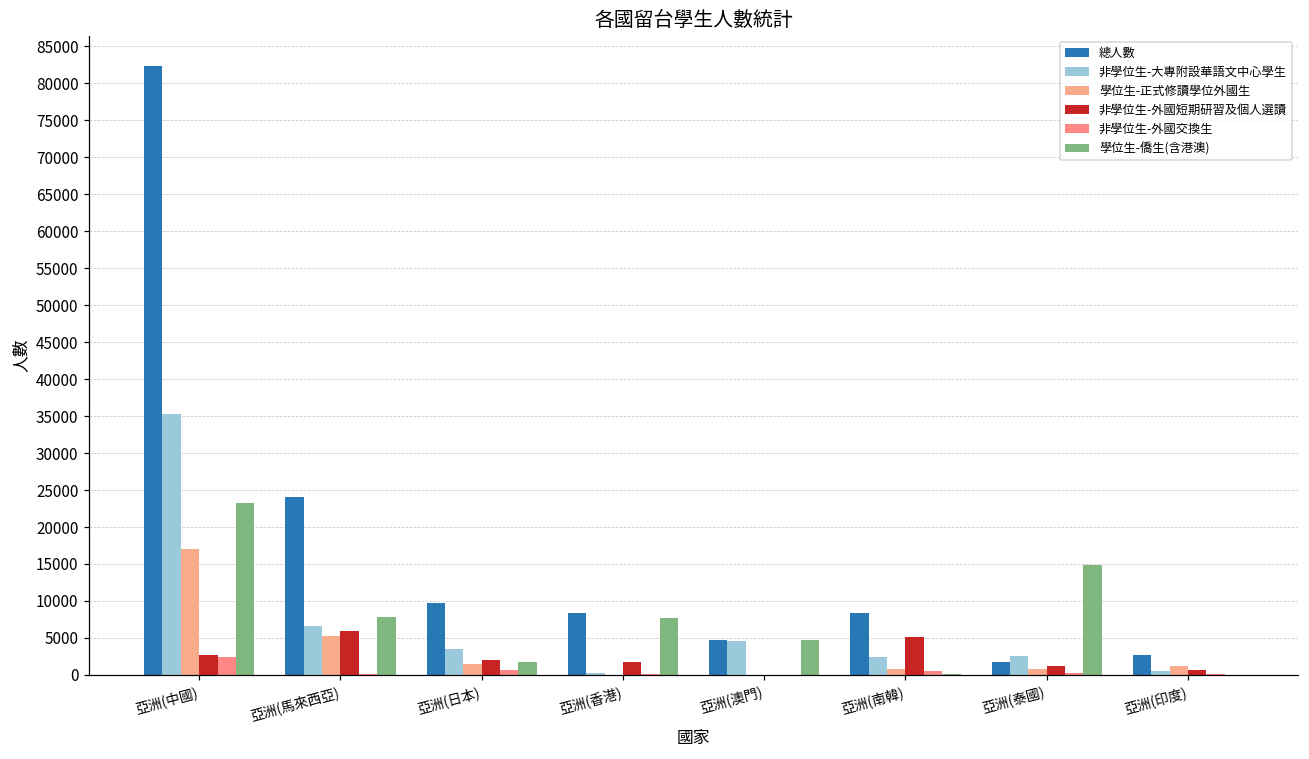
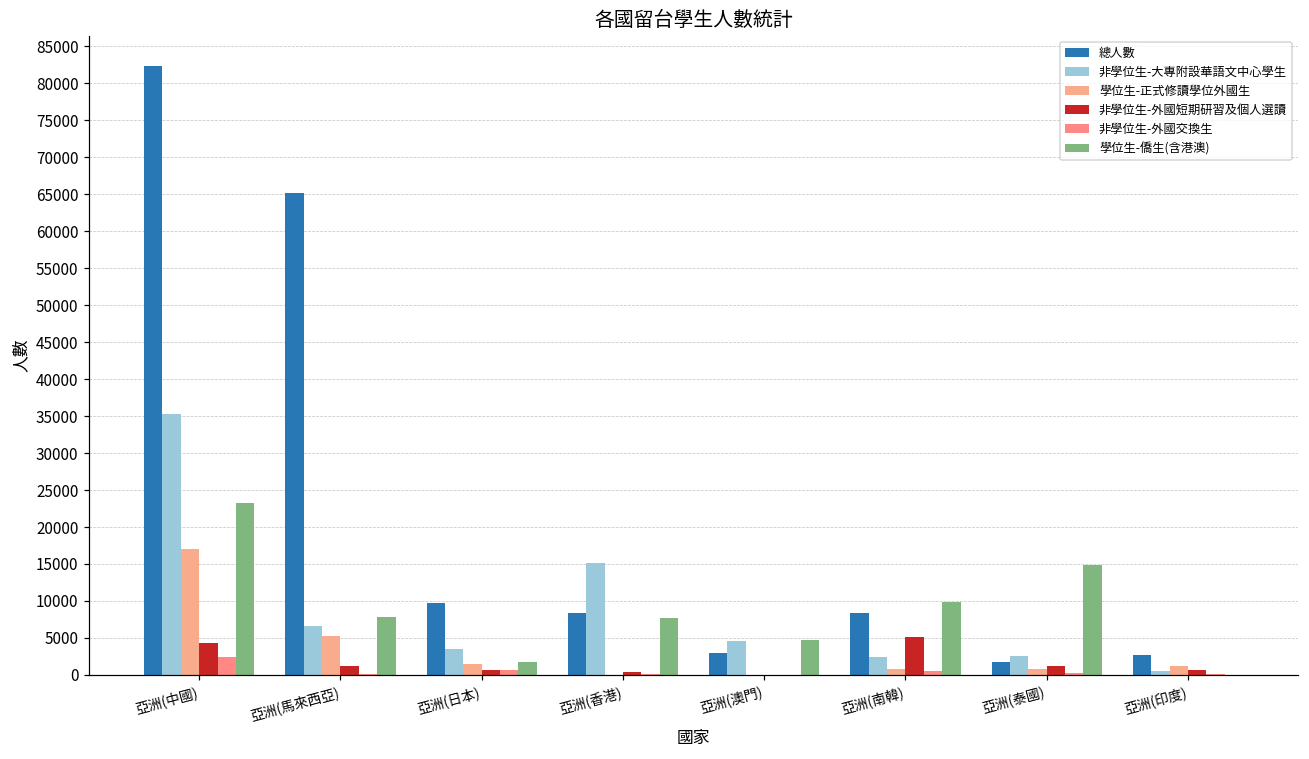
非學位生-外國短期研習及個人選讀, 亞洲(中國): 3000 -> 4000
總人數, 亞洲(馬來西亞): 24000 -> 65000
非學位生-外國短期研習及個人選讀, 亞洲(馬來西亞): 6000 -> 1000
非學位生-外國短期研習及個人選讀, 亞洲(日本): 2000 -> 1000
非學位生-大專附設華語文中心學生, 亞洲(香港): 0 -> 15000
非學位生-外國短期研習及個人選讀, 亞洲(香港): 2000 -> 0
總人數, 亞洲(澳門): 5000 -> 3000
學位生-僑生(含港澳), 亞洲(南韓): 0 -> 10000
